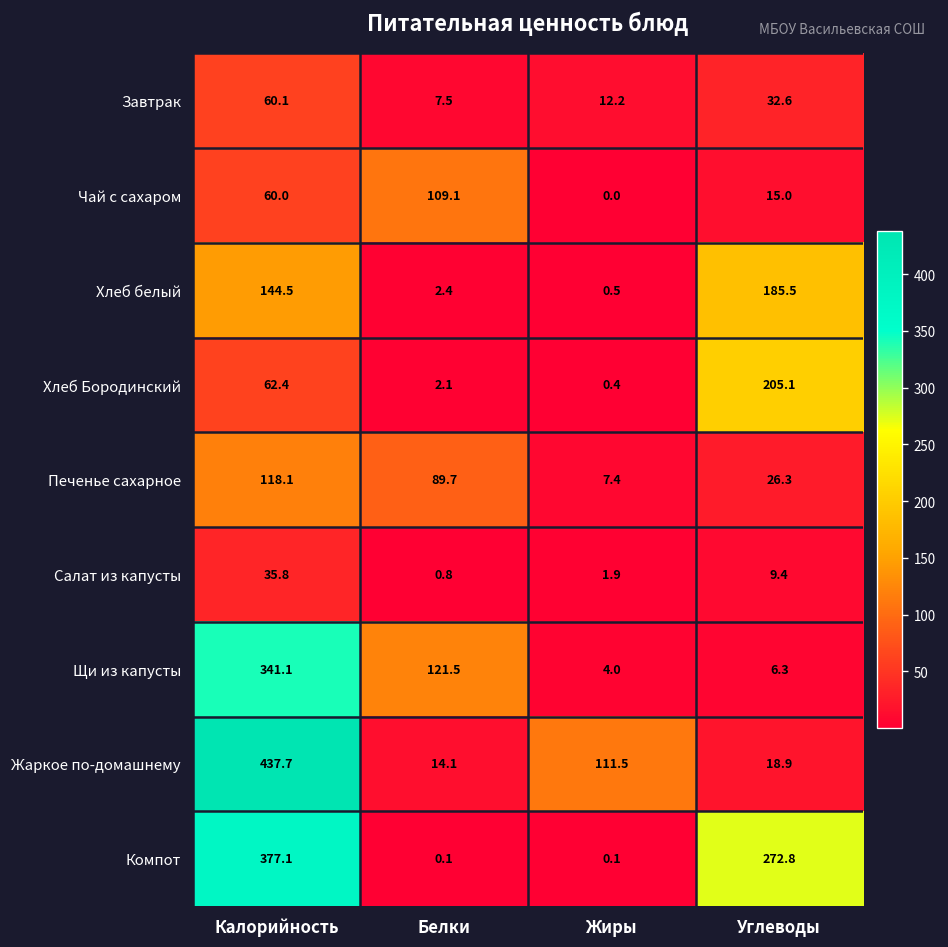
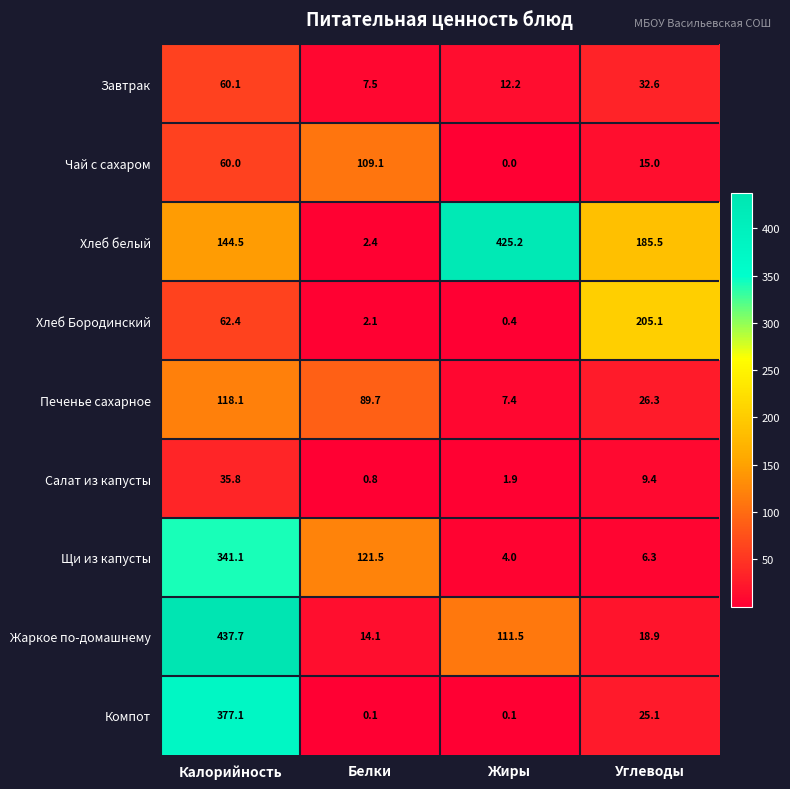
Хлеб белый, Жиры: 0.5 -> 425.2
Компот, Углеводы: 272.8 -> 25.1
